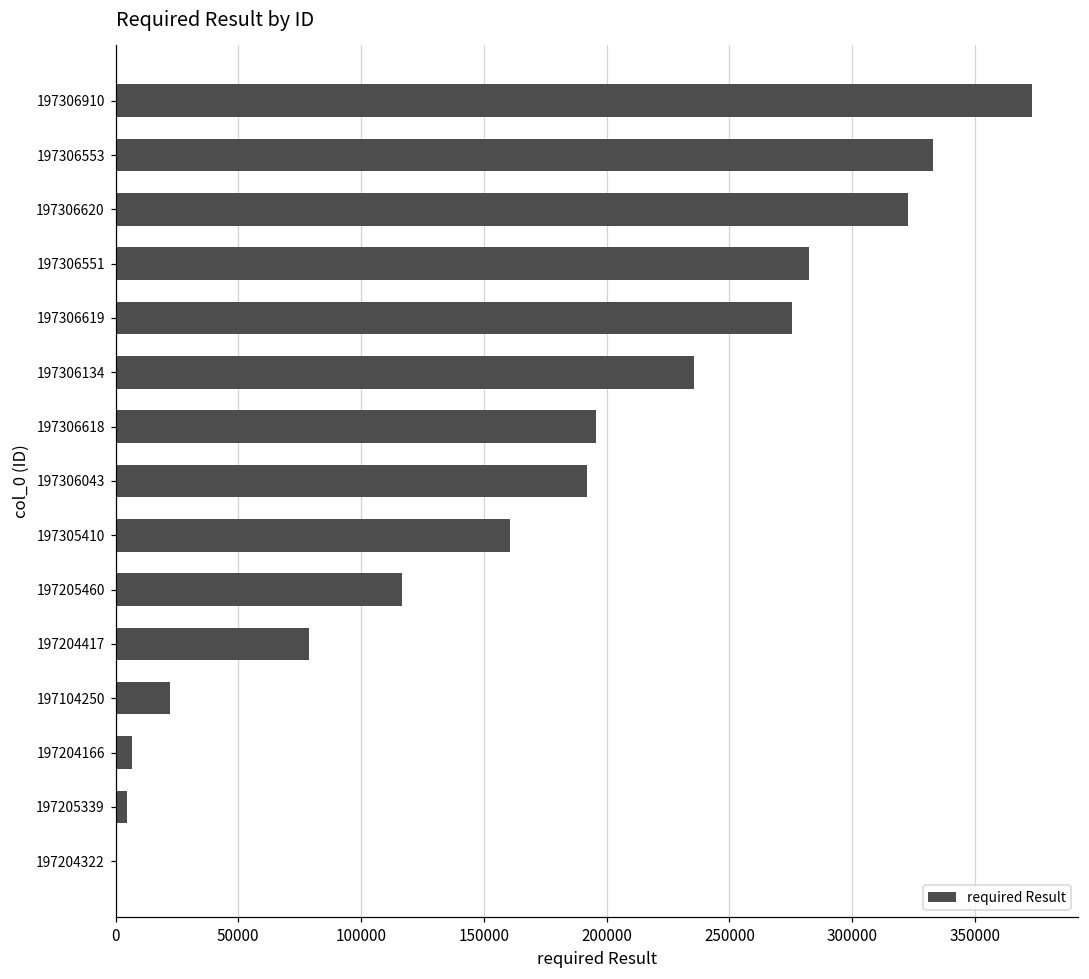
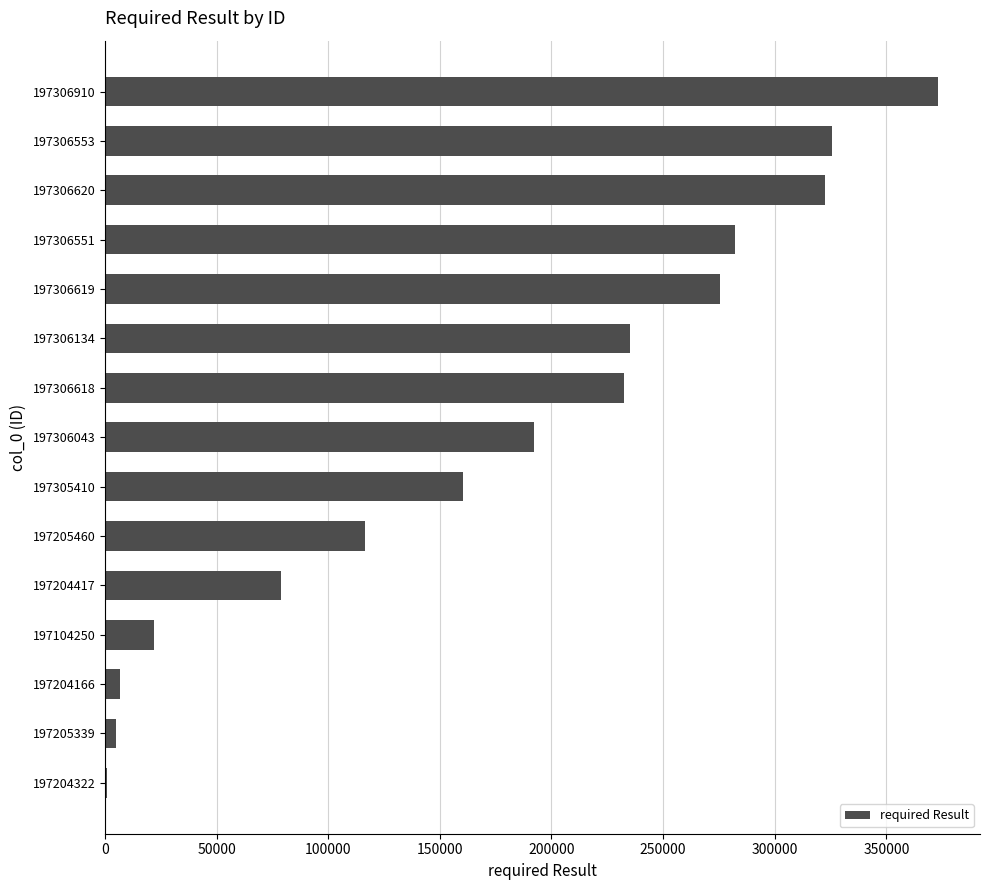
197306553: 333000 -> 325000
197306618: 196000 -> 232000
